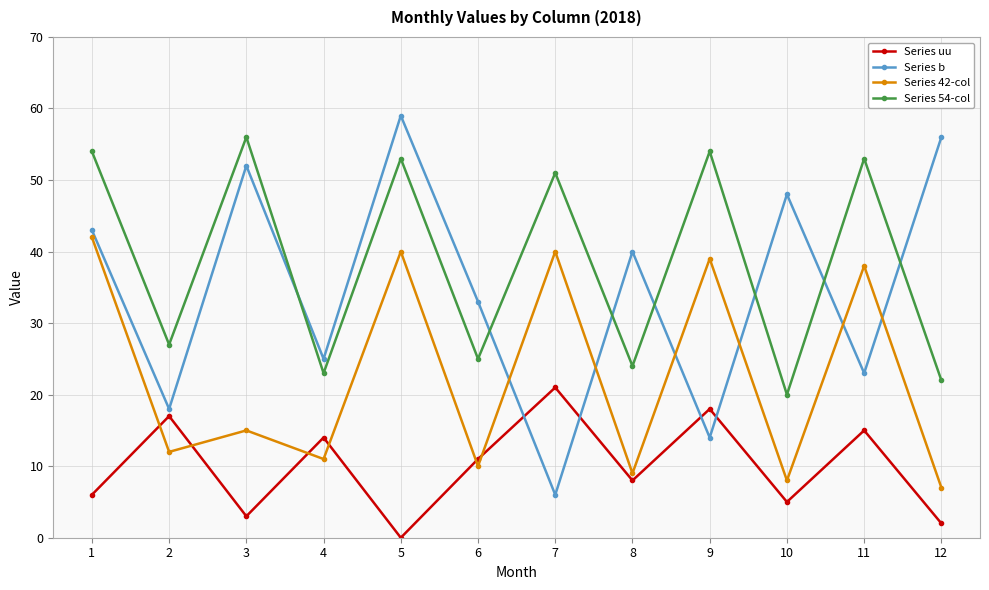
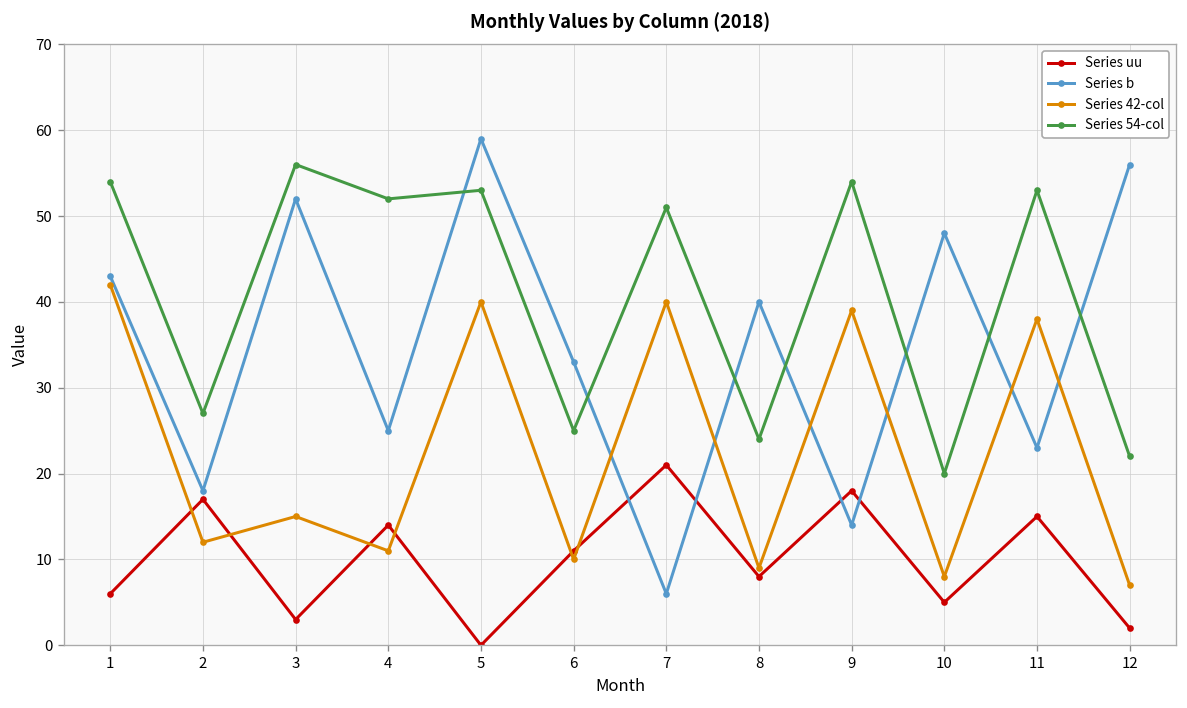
Series 54-col, 4: 23 -> 52
